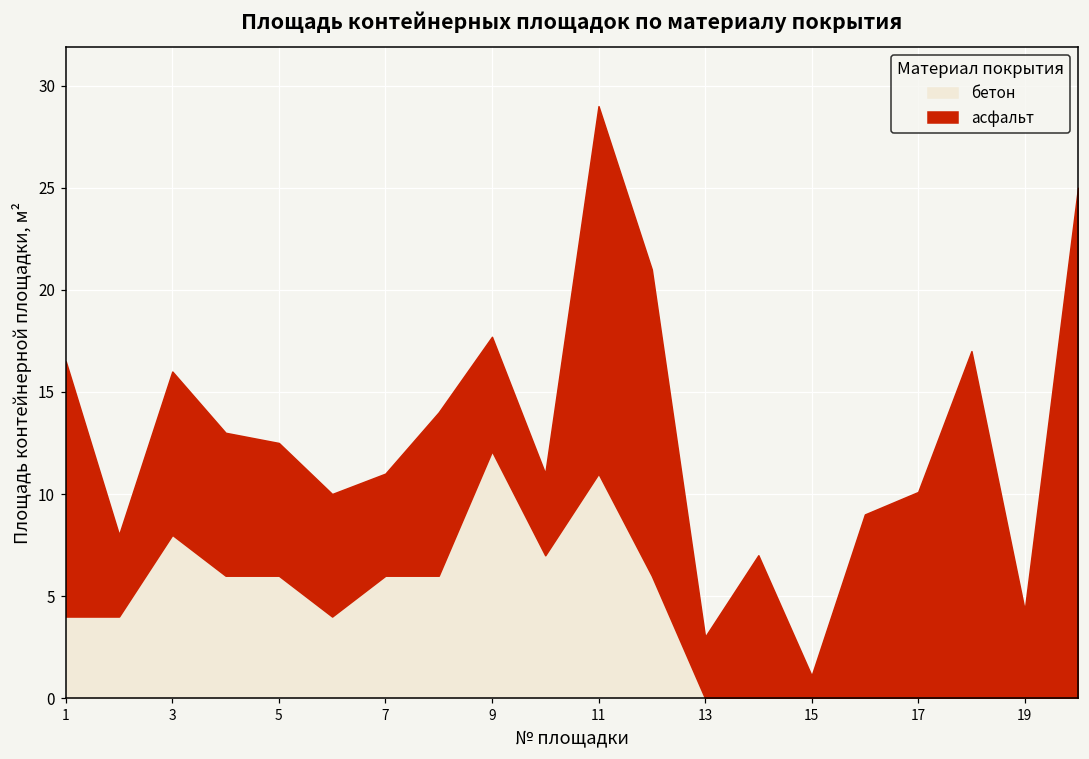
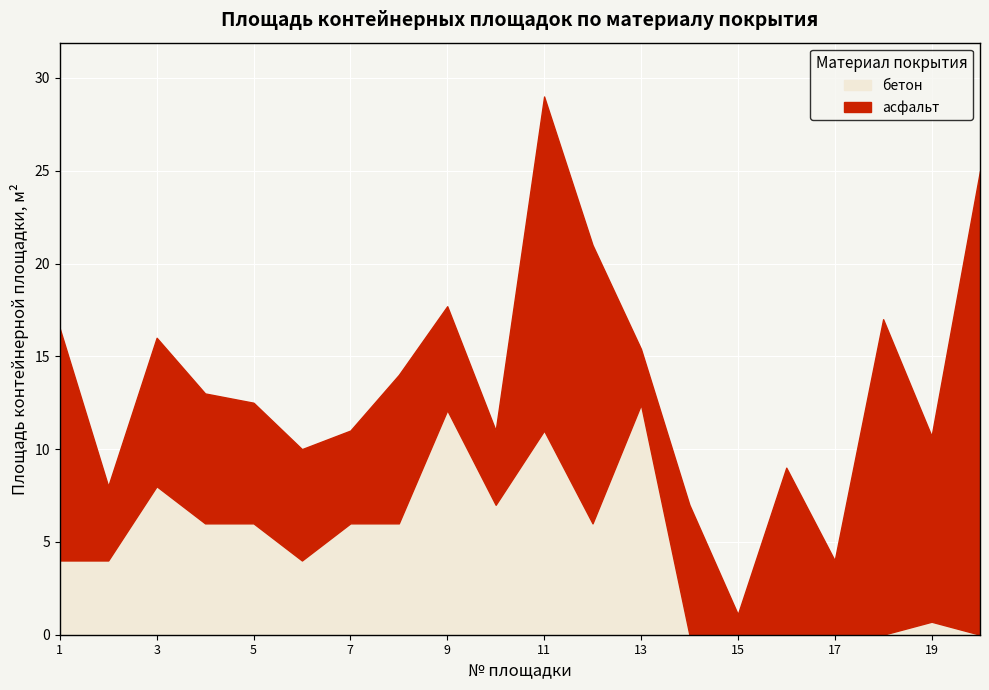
бетон, 13: 0.0 -> 12.4
асфальт, 17: 10.1 -> 4.0
бетон, 19: 0.0 -> 0.7
асфальт, 19: 4.3 -> 10.0
